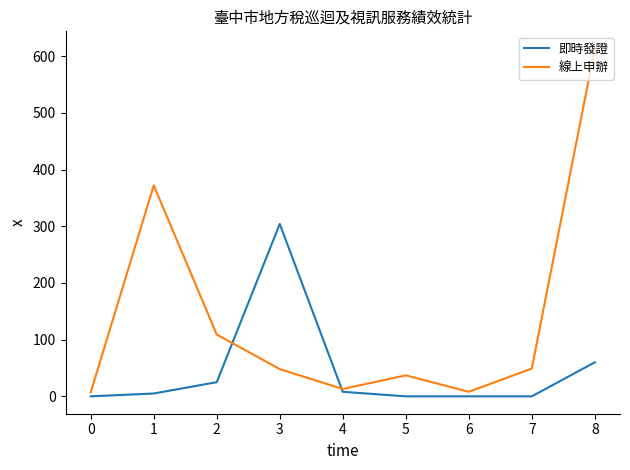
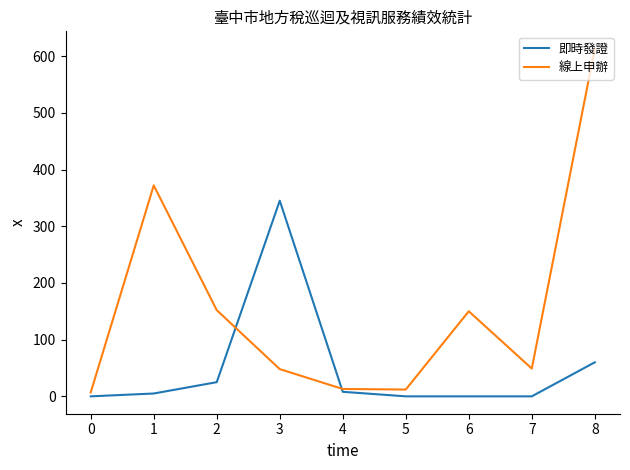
線上申辦, 2: 110 -> 150
即時發證, 3: 300 -> 350
線上申辦, 5: 40 -> 10
線上申辦, 6: 10 -> 150
